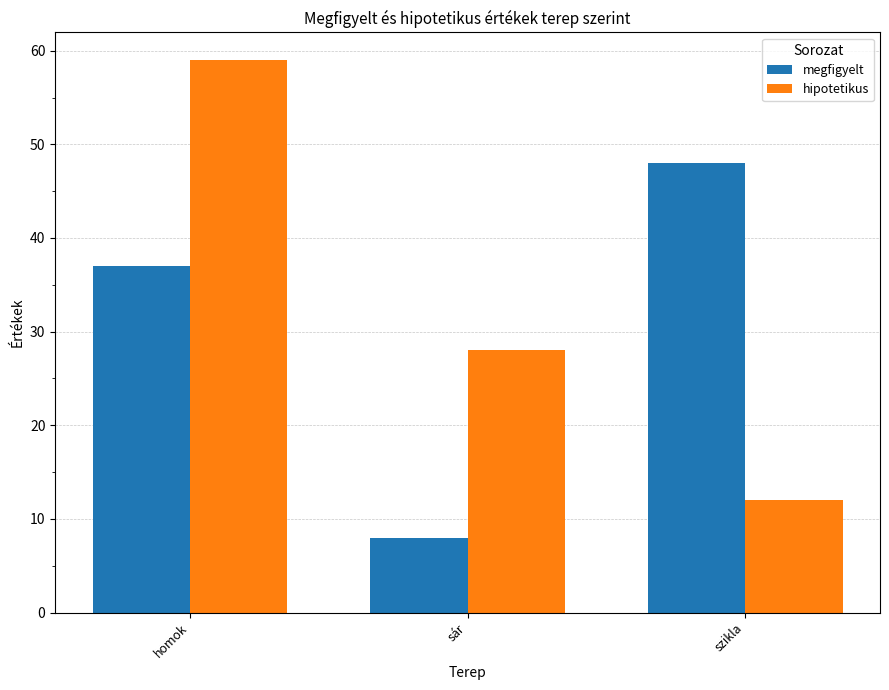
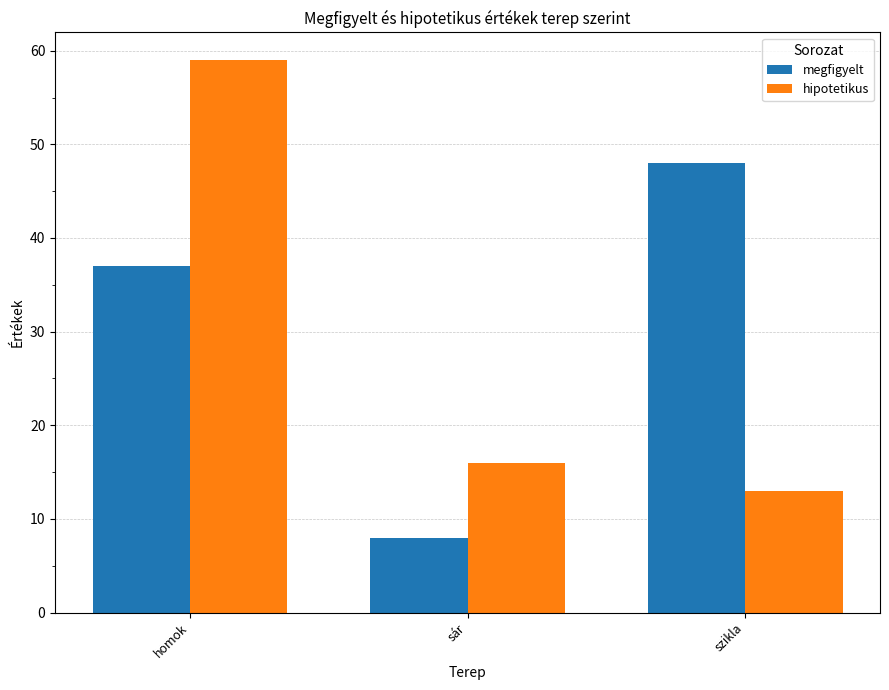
hipotetikus, sár: 28 -> 16
hipotetikus, szikla: 12 -> 13
